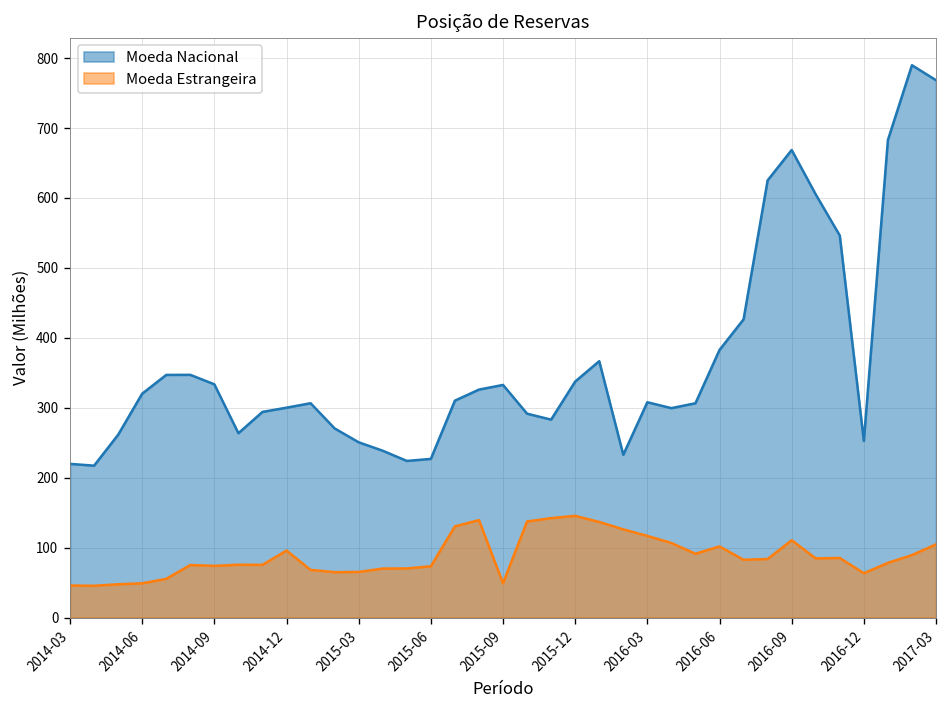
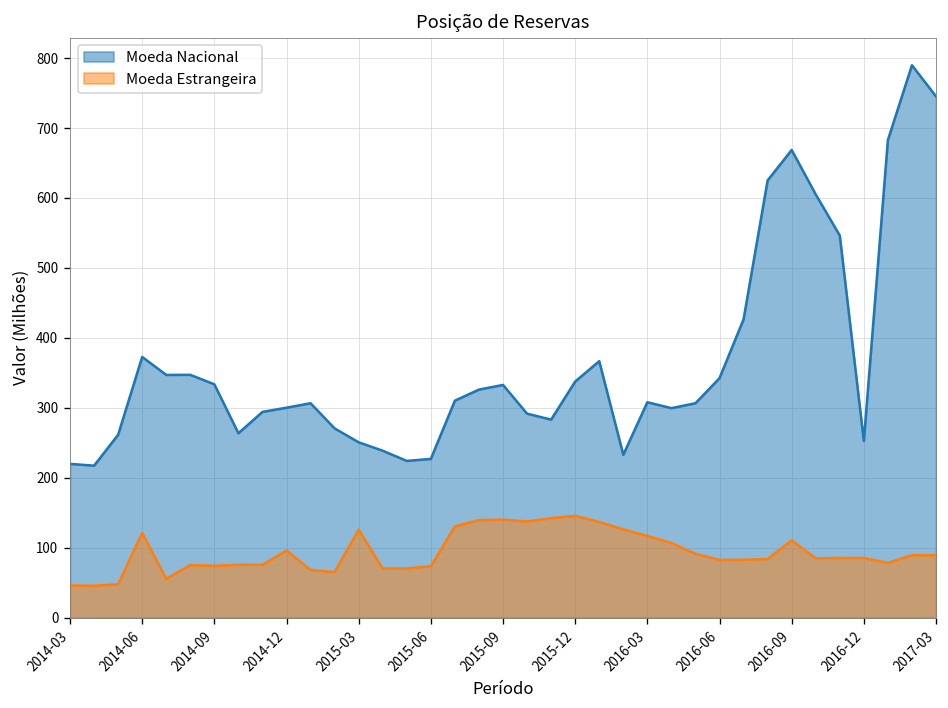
Moeda Nacional, 2014-06: 320 -> 370
Moeda Estrangeira, 2014-06: 50 -> 120
Moeda Estrangeira, 2015-03: 70 -> 130
Moeda Estrangeira, 2015-09: 50 -> 140
Moeda Nacional, 2016-06: 380 -> 340
Moeda Estrangeira, 2016-06: 100 -> 80
Moeda Estrangeira, 2016-12: 60 -> 90
Moeda Nacional, 2017-03: 770 -> 750
Moeda Estrangeira, 2017-03: 100 -> 90
